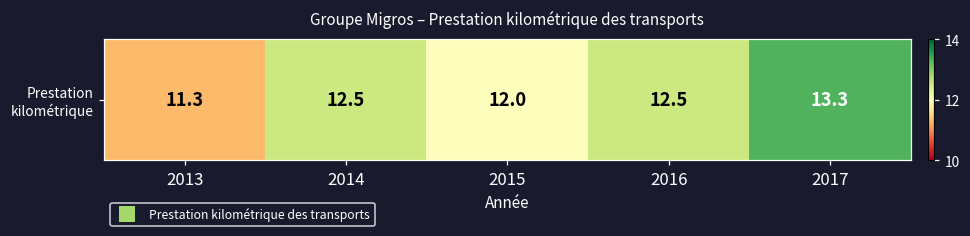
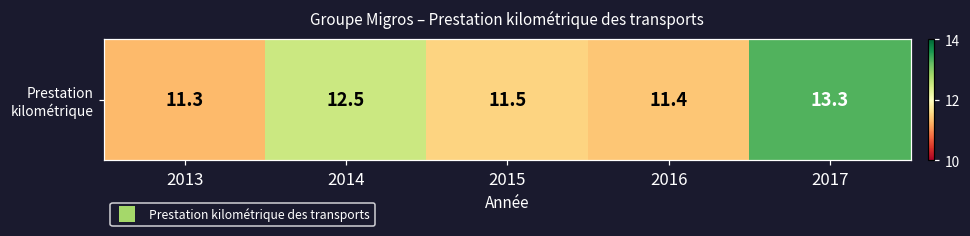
Prestation kilométrique, 2015: 12.0 -> 11.5
Prestation kilométrique, 2016: 12.5 -> 11.4
